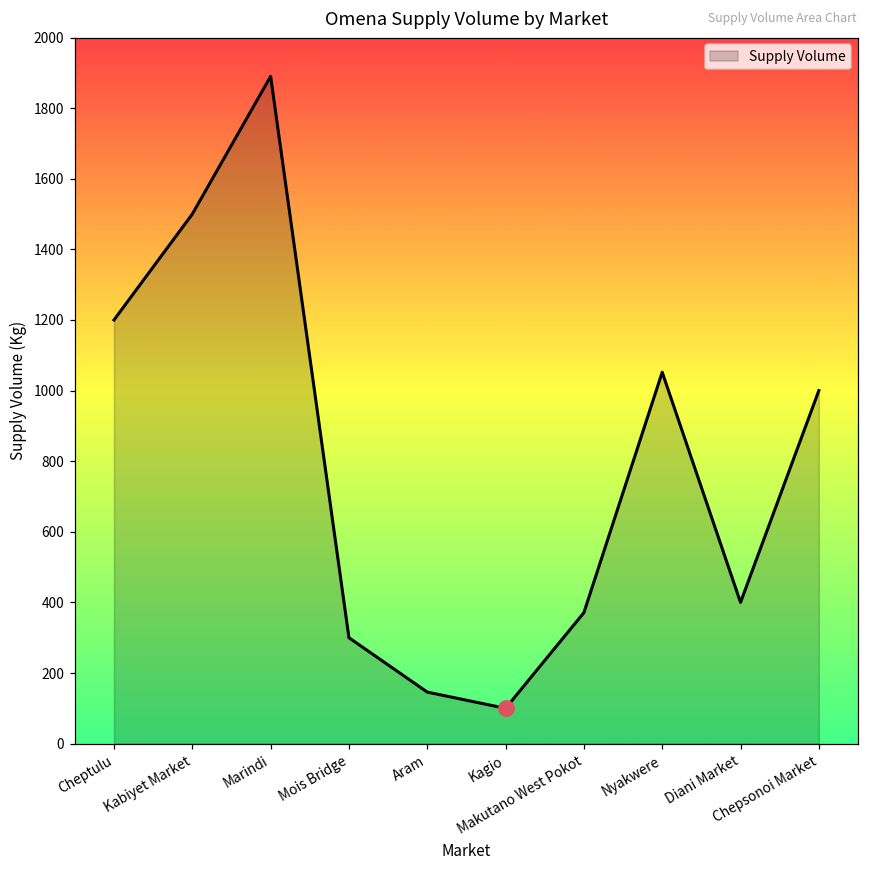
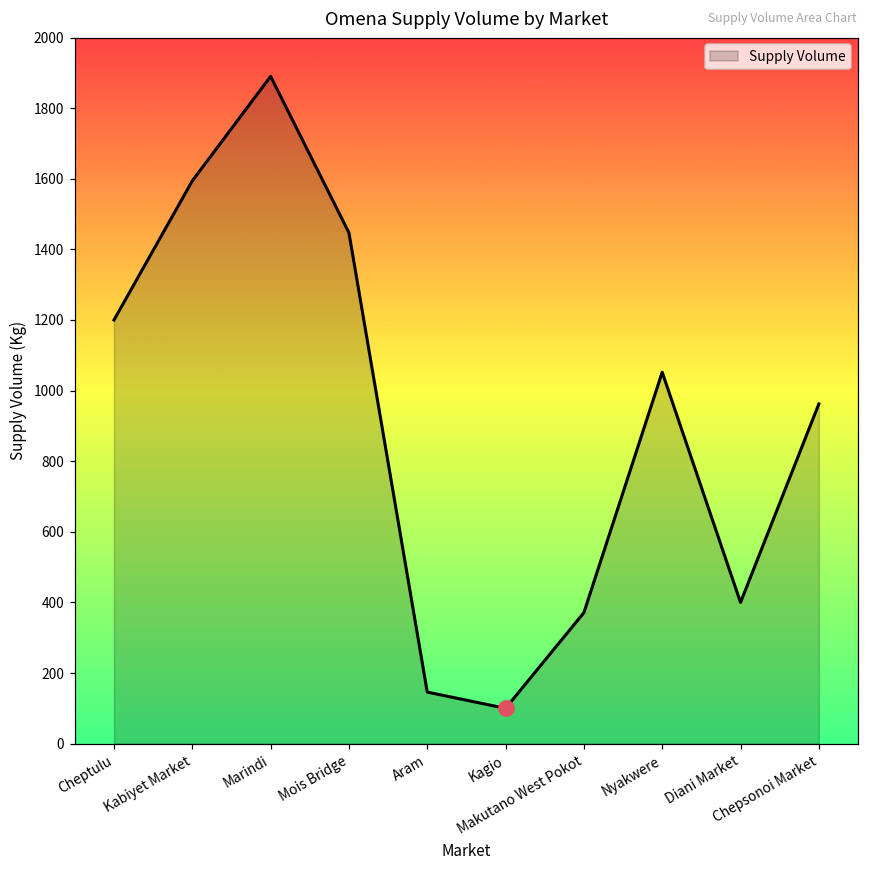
Supply Volume, Kabiyet Market: 1500 -> 1590
Supply Volume, Mois Bridge: 300 -> 1450
Supply Volume, Chepsonoi Market: 1000 -> 960
